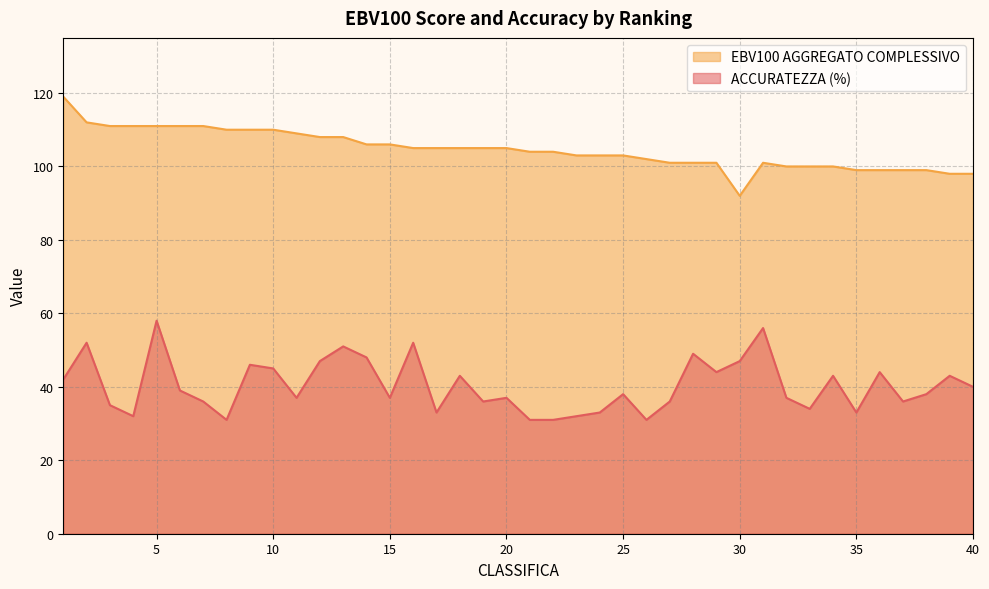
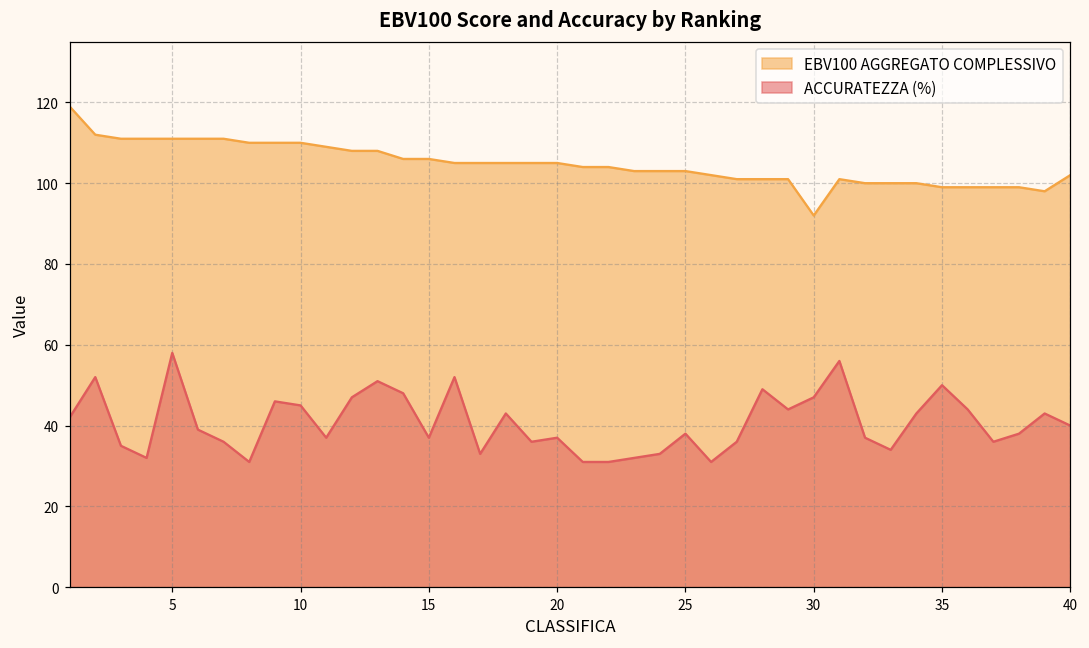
ACCURATEZZA (%), 35: 33 -> 50
EBV100 AGGREGATO COMPLESSIVO, 40: 98 -> 102
